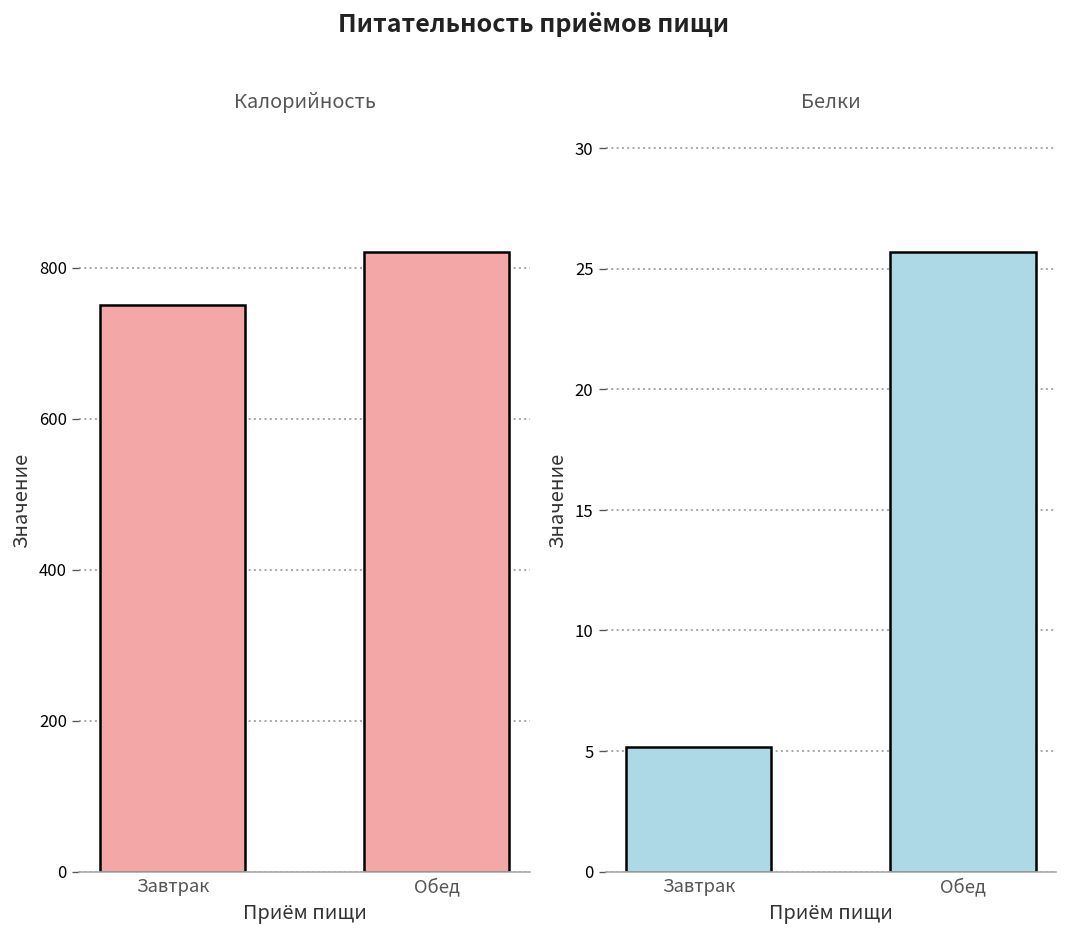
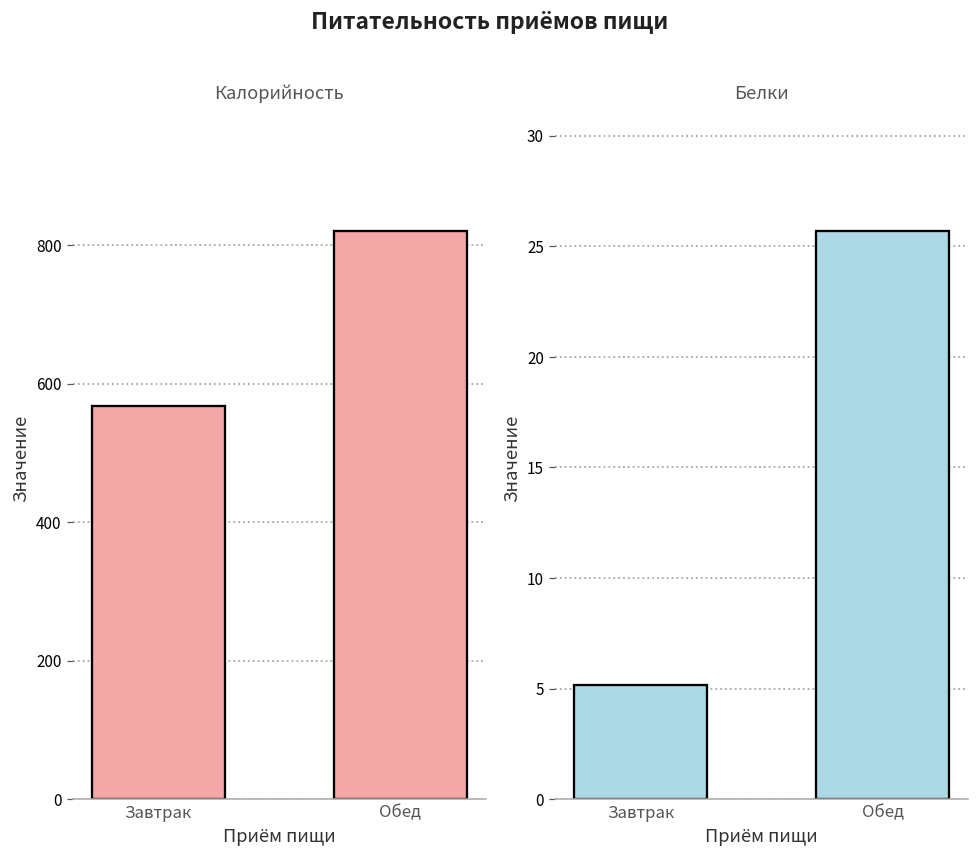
Калорийность, Завтрак: 750 -> 570
